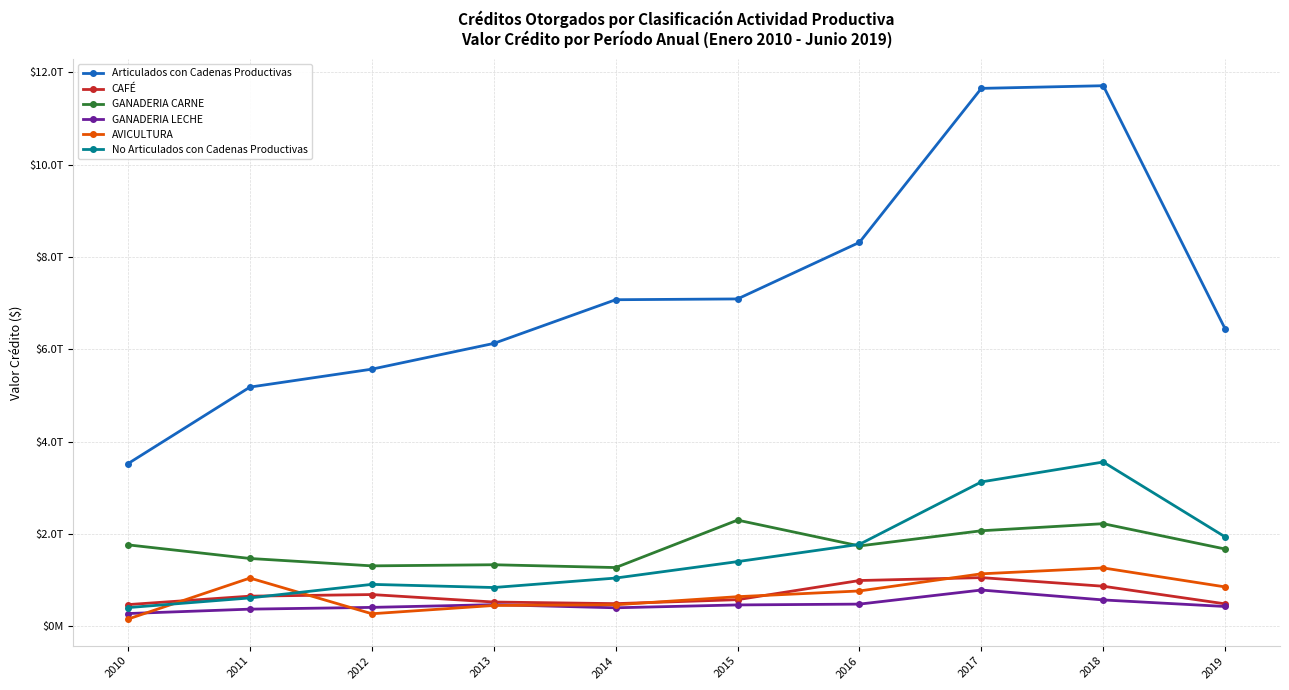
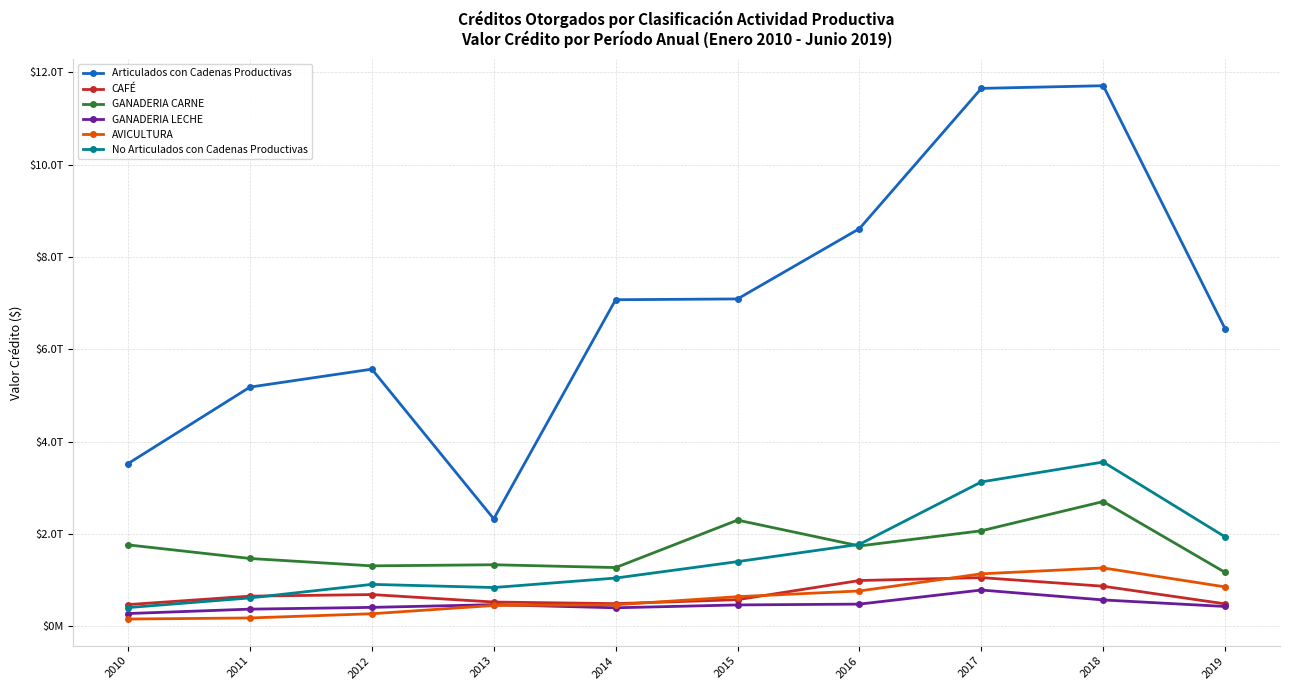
AVICULTURA, 2011: $1.0T -> $0.2T
Articulados con Cadenas Productivas, 2013: $6.1T -> $2.3T
Articulados con Cadenas Productivas, 2016: $8.3T -> $8.6T
GANADERIA CARNE, 2018: $2.2T -> $2.7T
GANADERIA CARNE, 2019: $1.7T -> $1.2T
